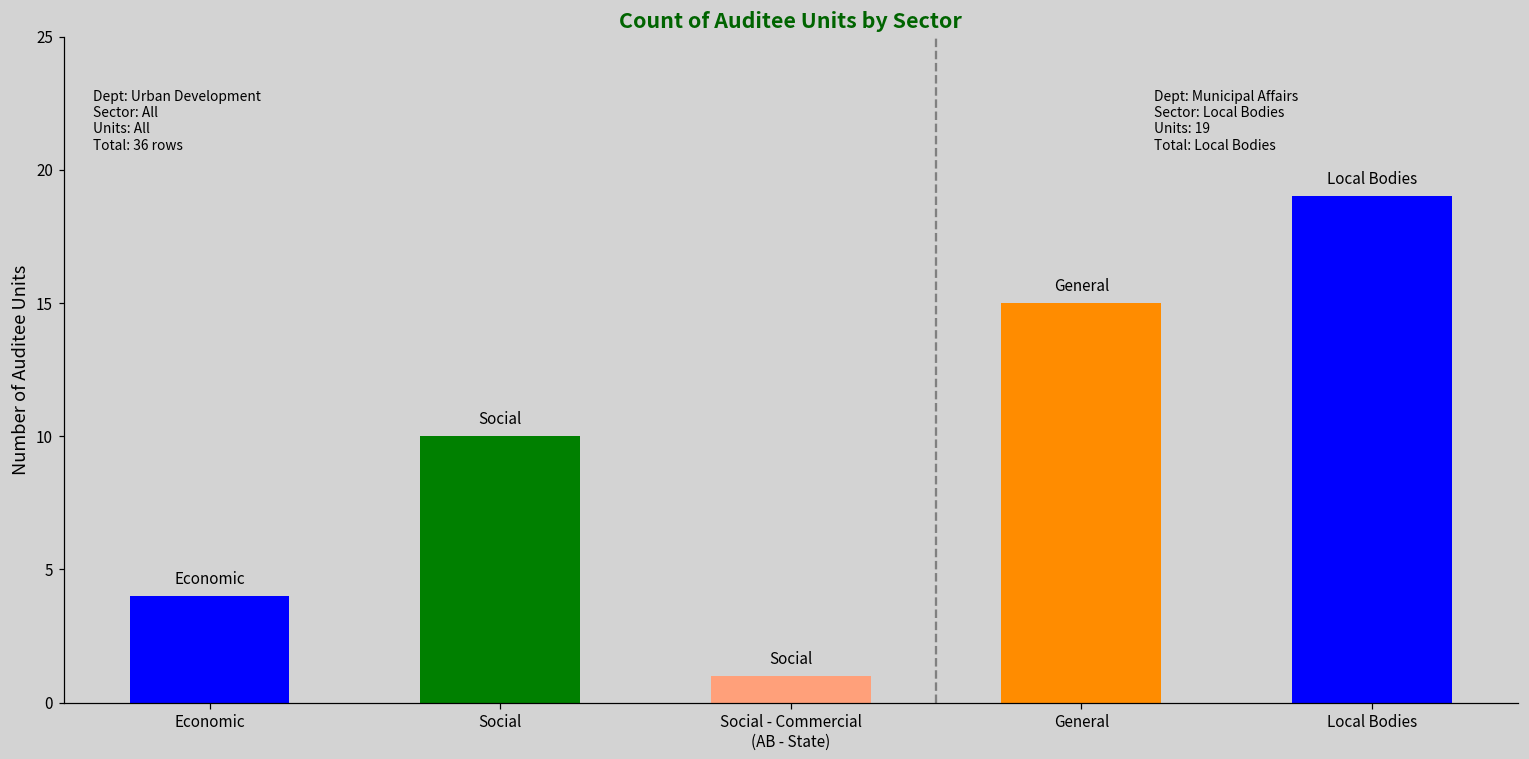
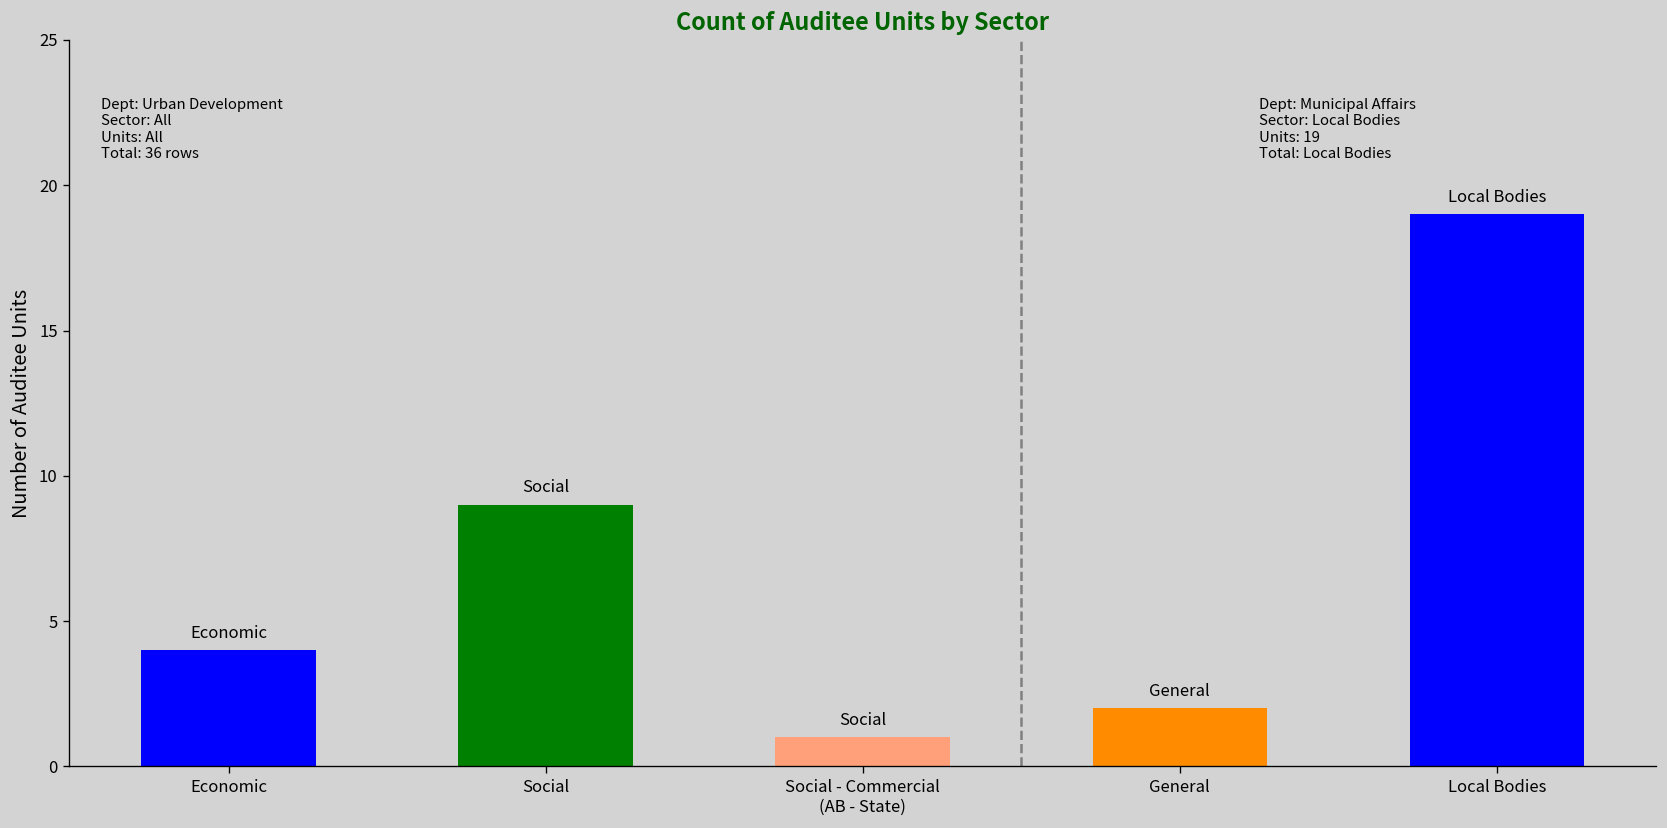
Social: 10 -> 9
General: 15 -> 2
